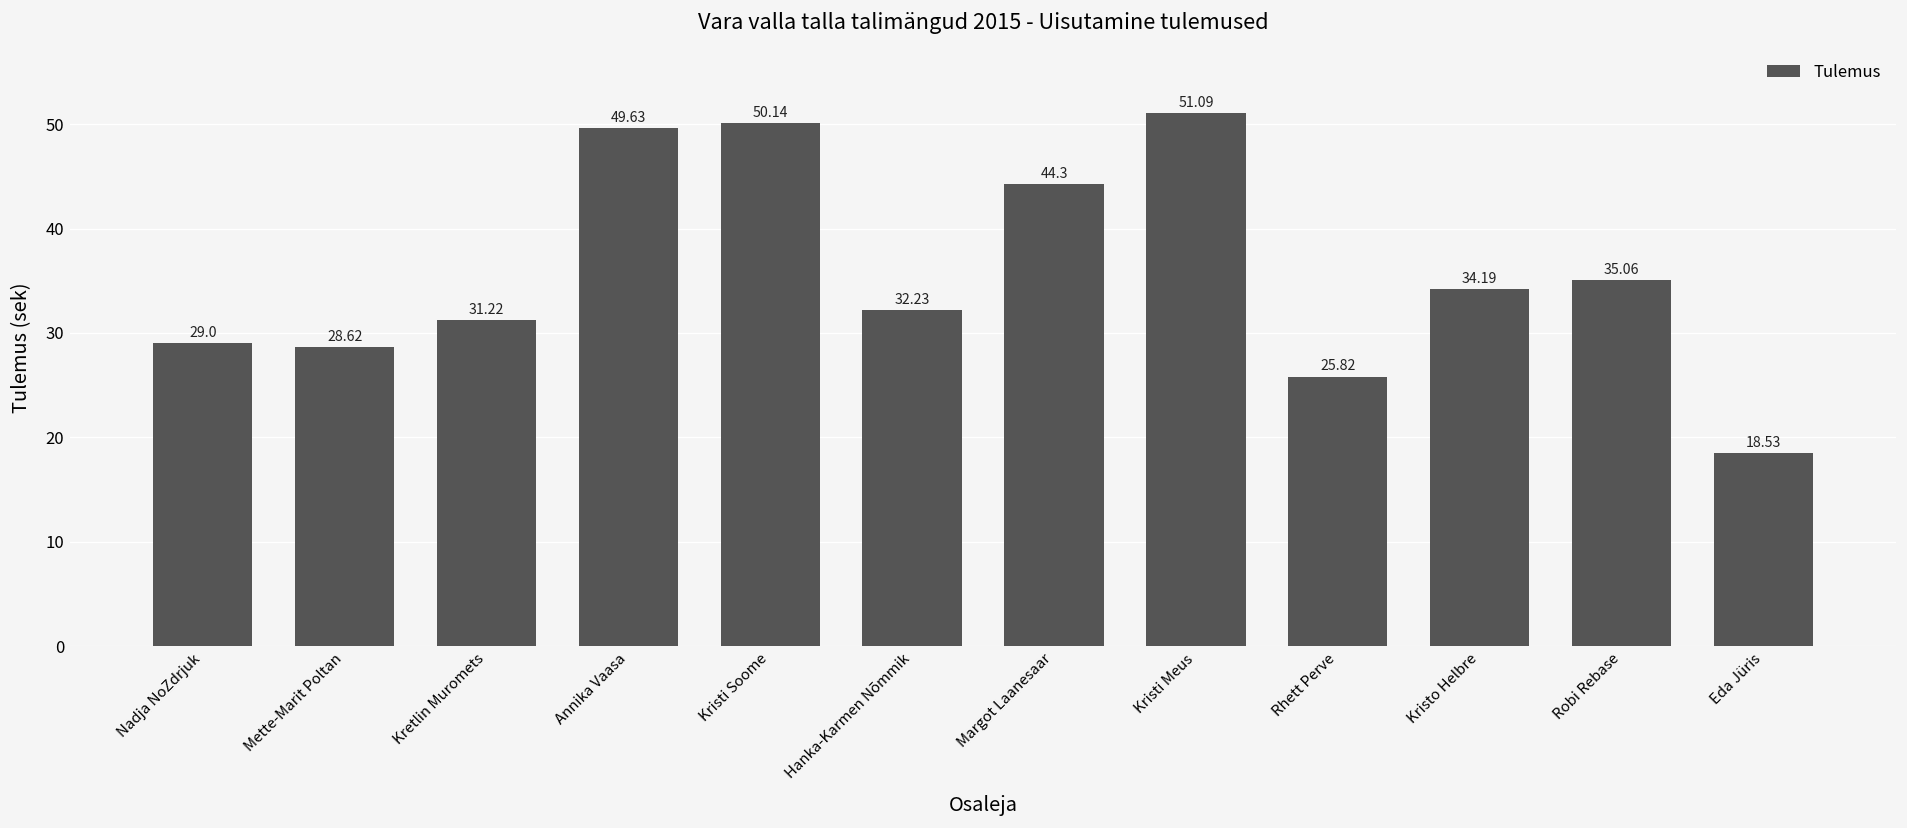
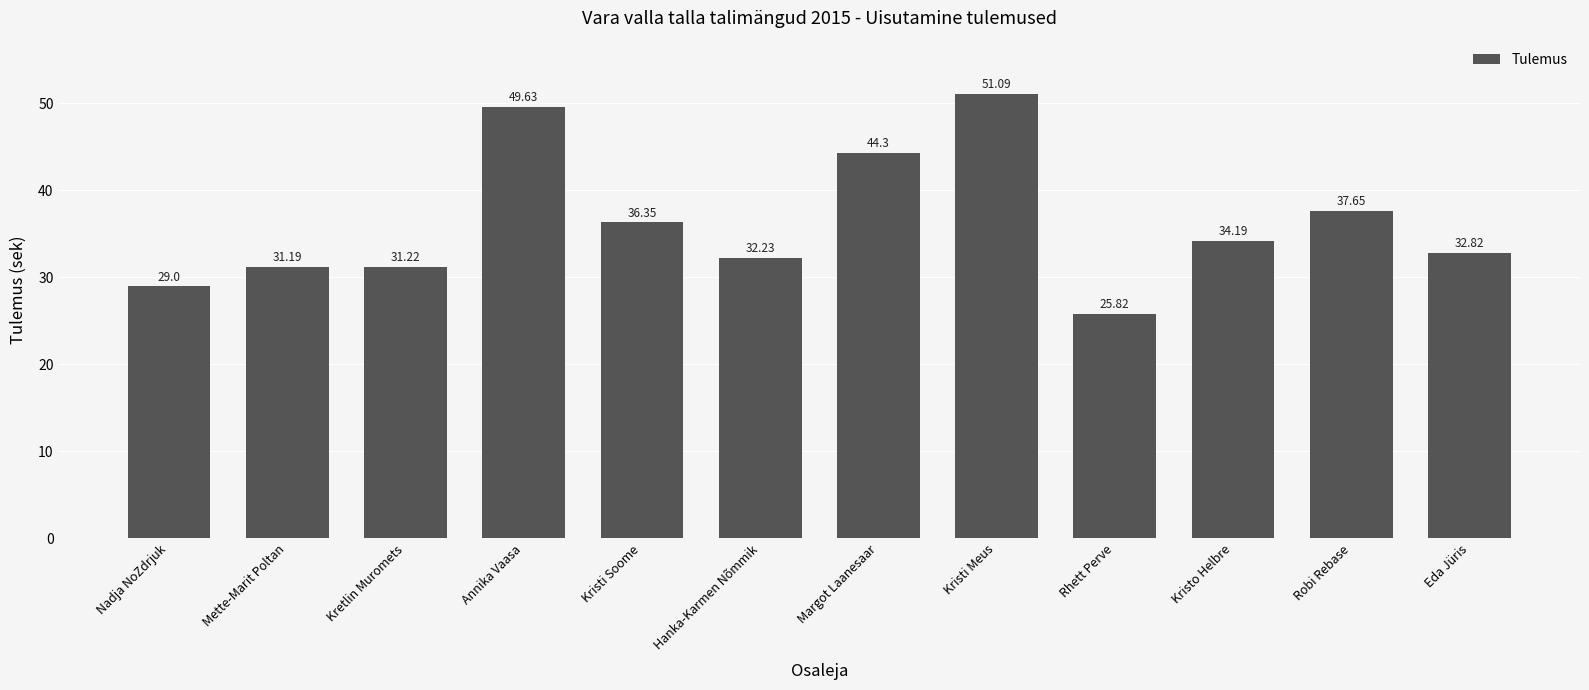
Mette-Marit Poltan: 28.62 -> 31.19
Kristi Soome: 50.14 -> 36.35
Robi Rebase: 35.06 -> 37.65
Eda Jüris: 18.53 -> 32.82
